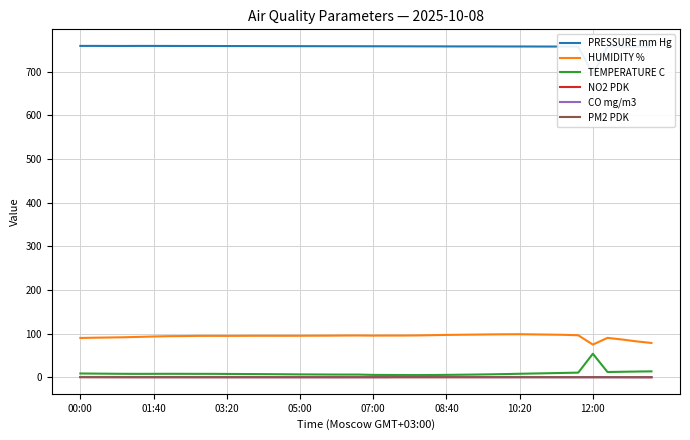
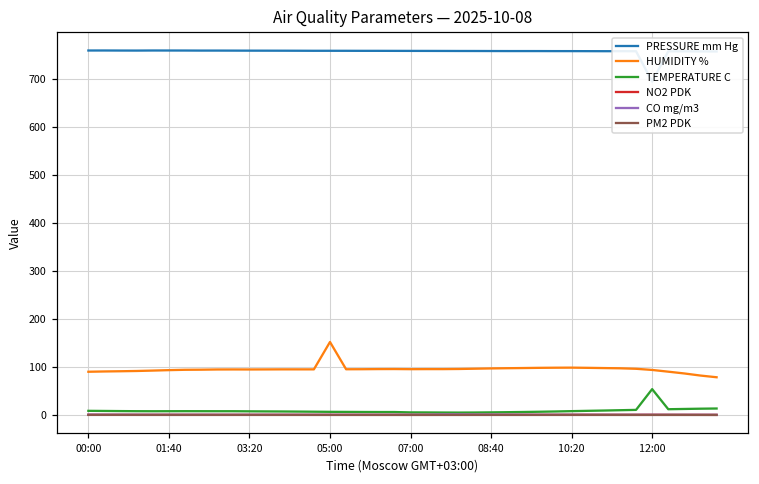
HUMIDITY %, 05:00: 100 -> 150
HUMIDITY %, 12:00: 70 -> 90
